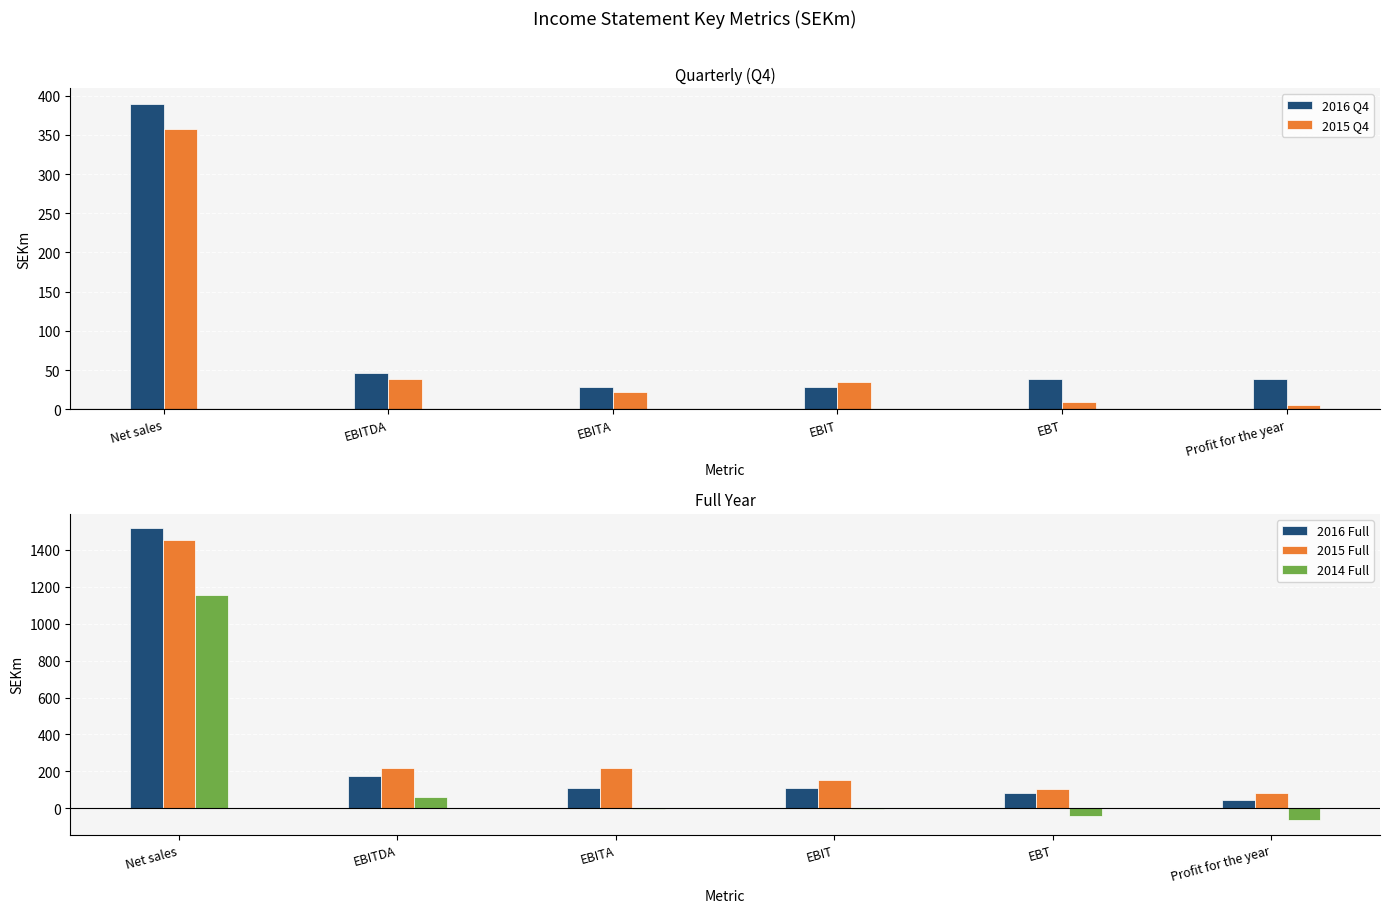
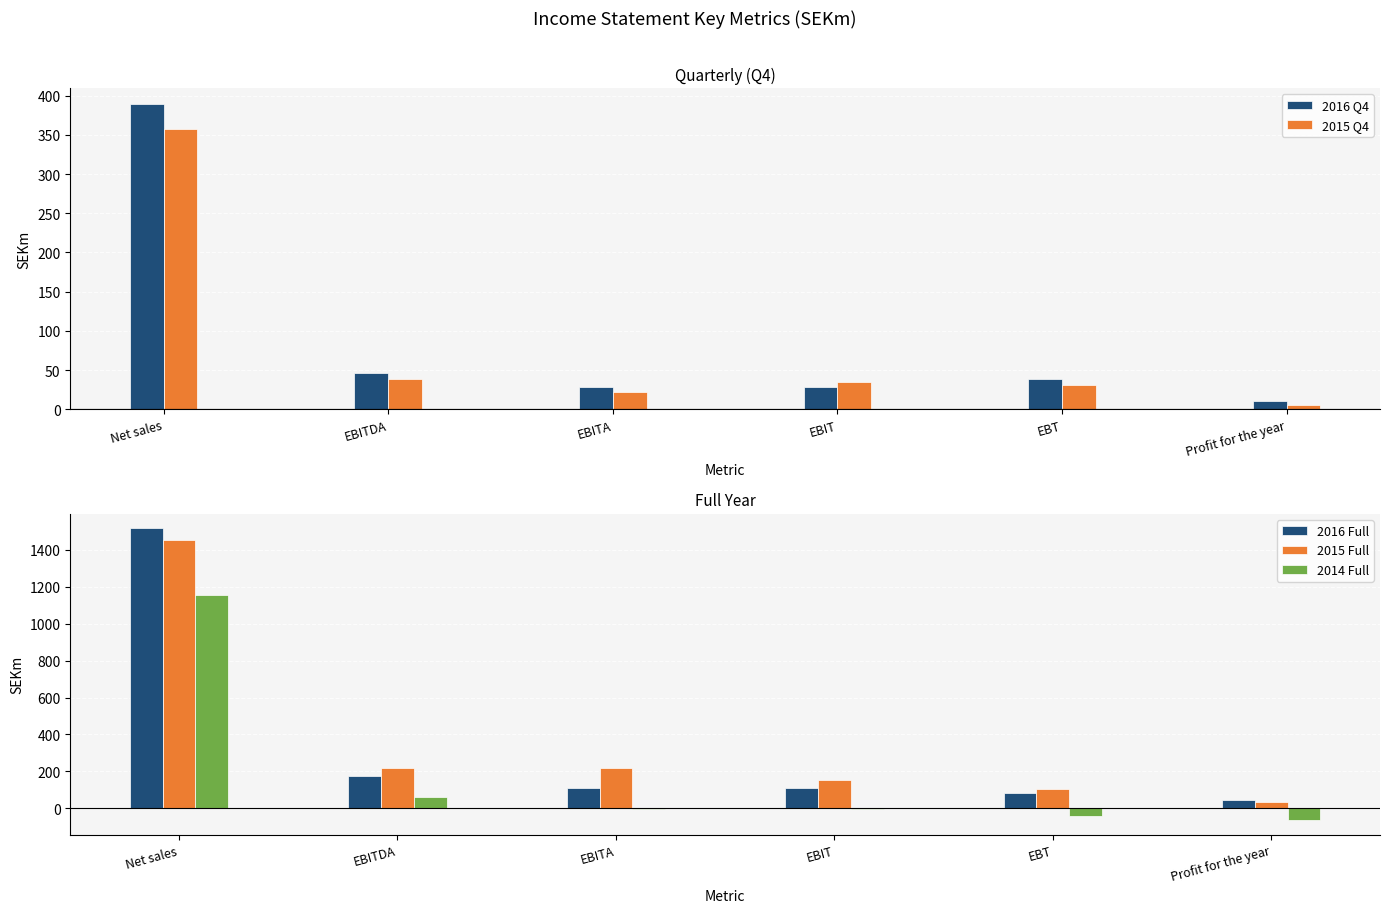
Quarterly (Q4), 2015 Q4, EBT: 10 -> 30
Quarterly (Q4), 2016 Q4, Profit for the year: 40 -> 10
Full Year, 2015 Full, Profit for the year: 80 -> 30
